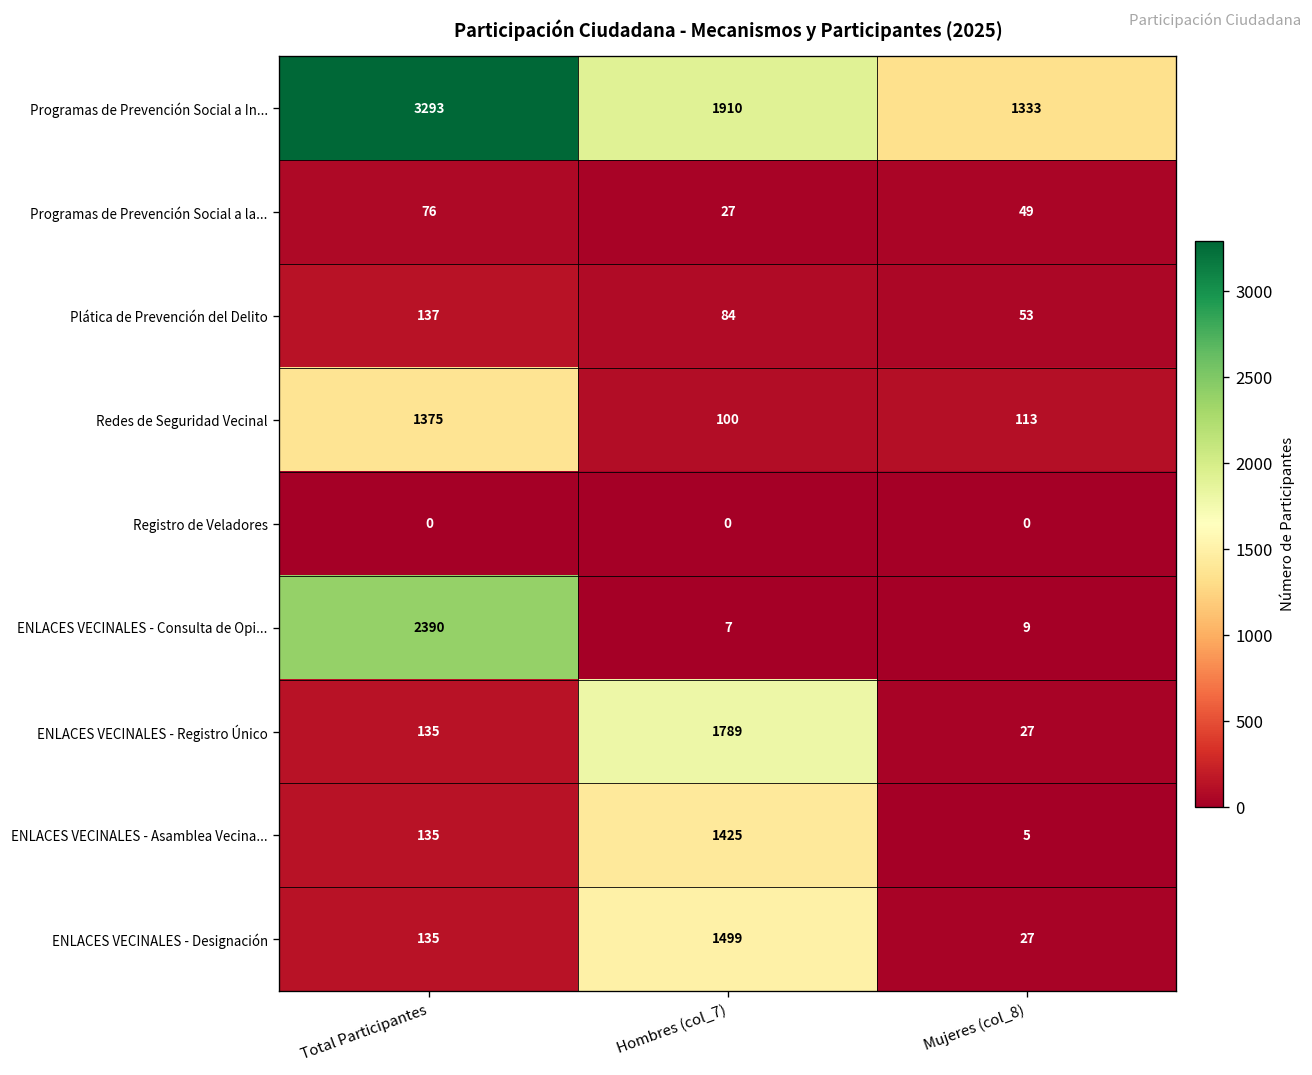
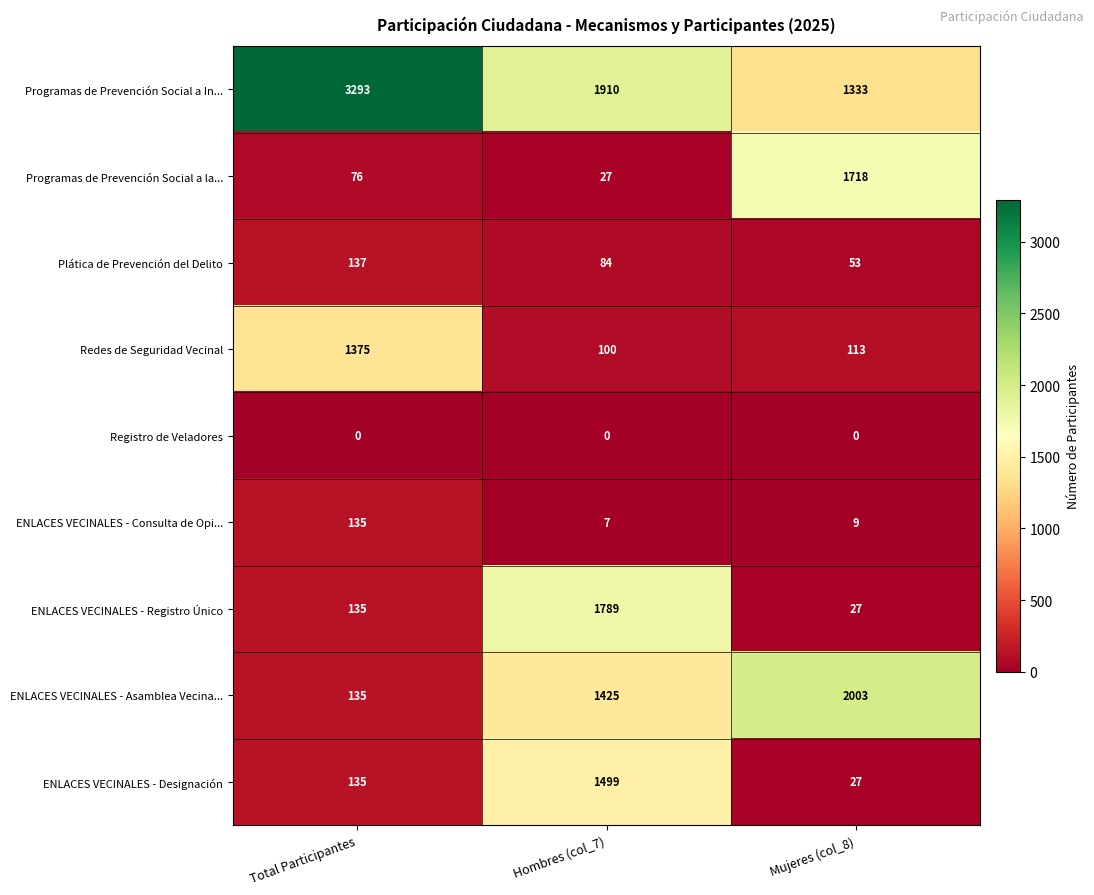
Programas de Prevención Social a la..., Mujeres (col_8): 49 -> 1718
ENLACES VECINALES - Consulta de Opi..., Total Participantes: 2390 -> 135
ENLACES VECINALES - Asamblea Vecina..., Mujeres (col_8): 5 -> 2003
